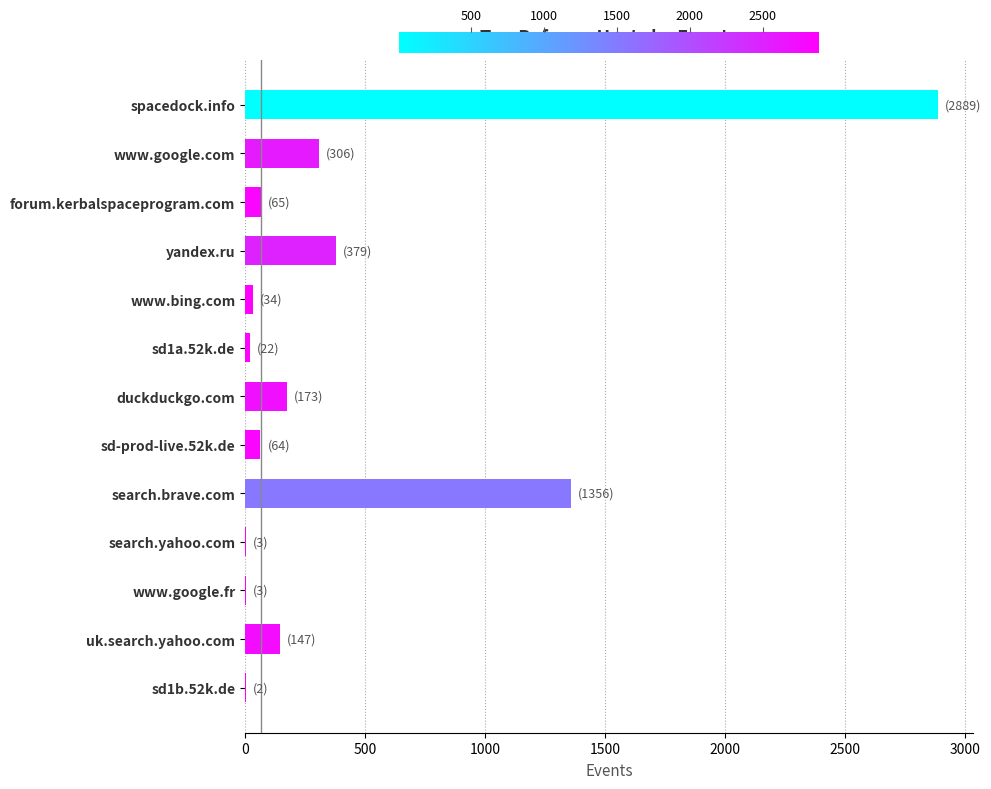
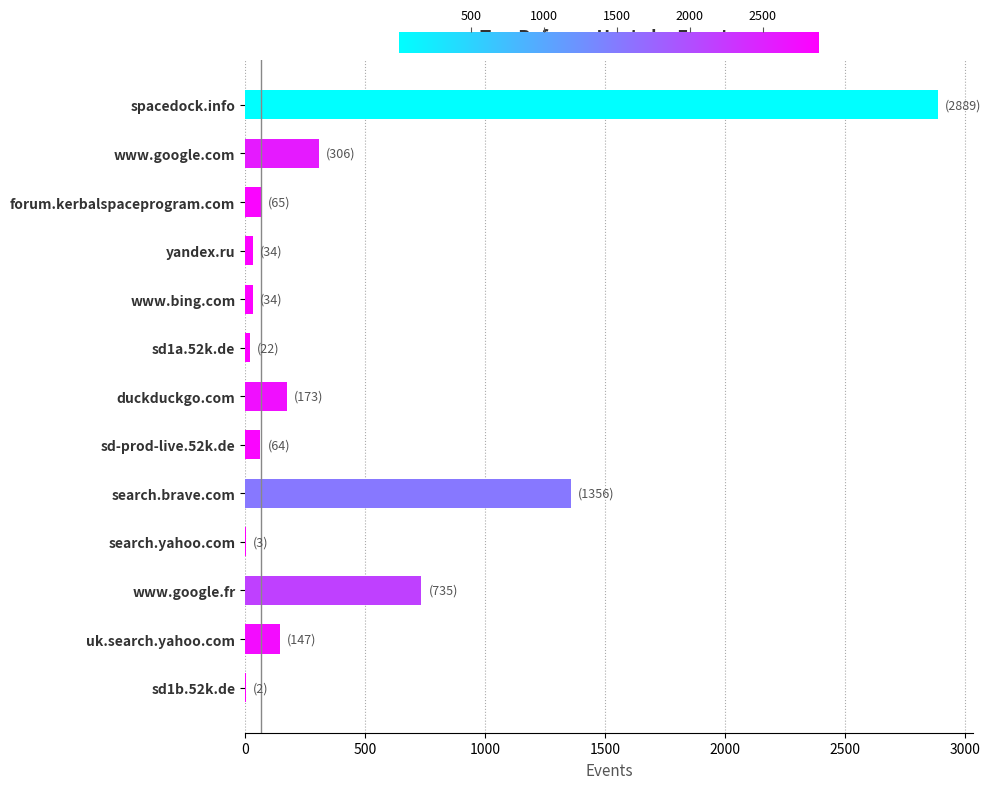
yandex.ru: (379) -> (34)
www.google.fr: (3) -> (735)
